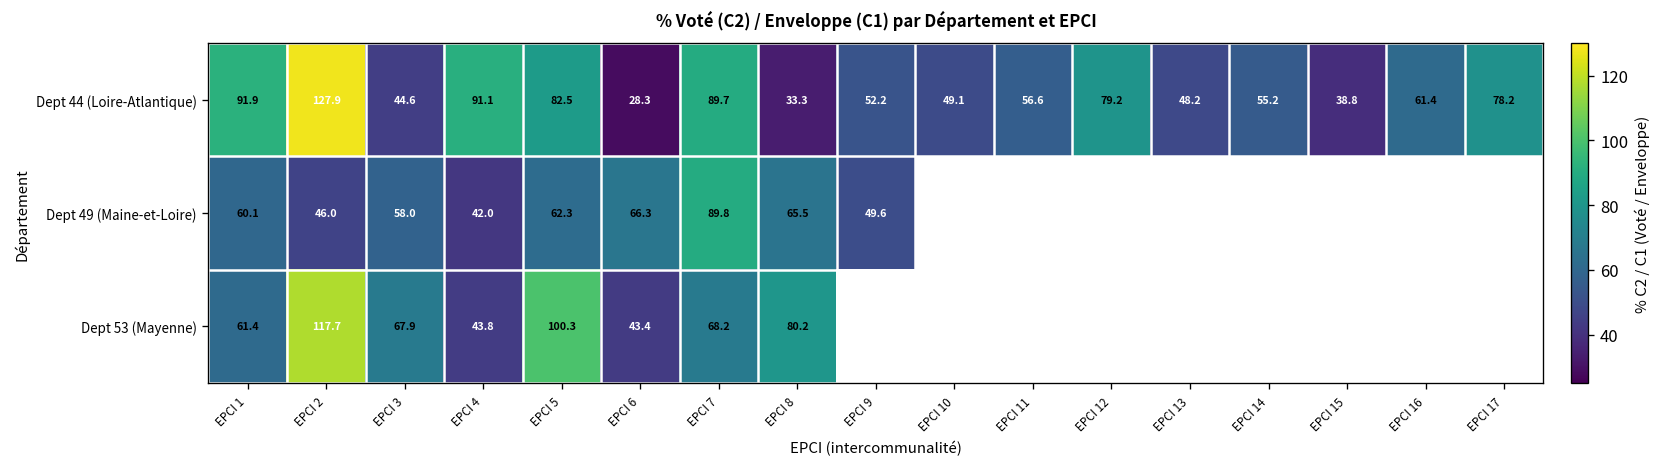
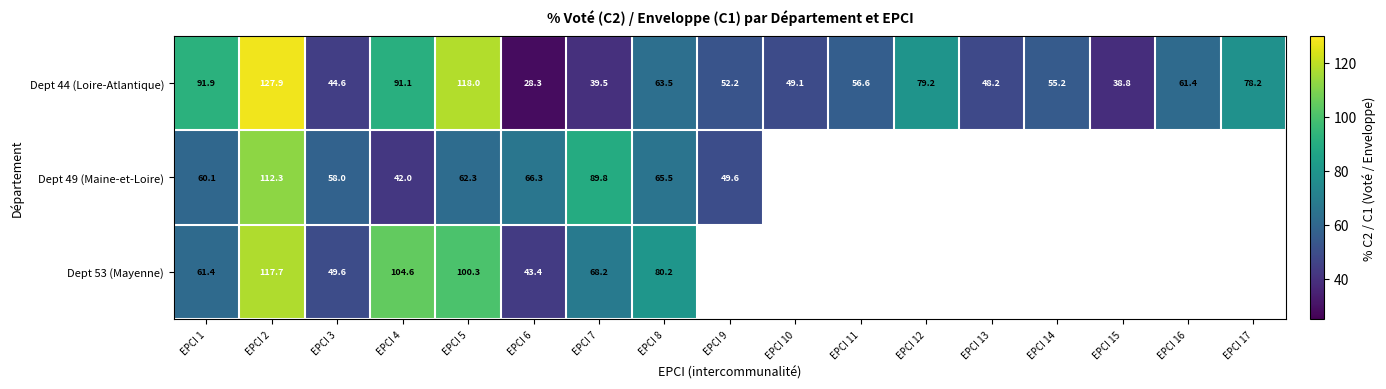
Dept 44 (Loire-Atlantique), EPCI 5: 82.5 -> 118.0
Dept 44 (Loire-Atlantique), EPCI 7: 89.7 -> 39.5
Dept 44 (Loire-Atlantique), EPCI 8: 33.3 -> 63.5
Dept 49 (Maine-et-Loire), EPCI 2: 46.0 -> 112.3
Dept 53 (Mayenne), EPCI 3: 67.9 -> 49.6
Dept 53 (Mayenne), EPCI 4: 43.8 -> 104.6
